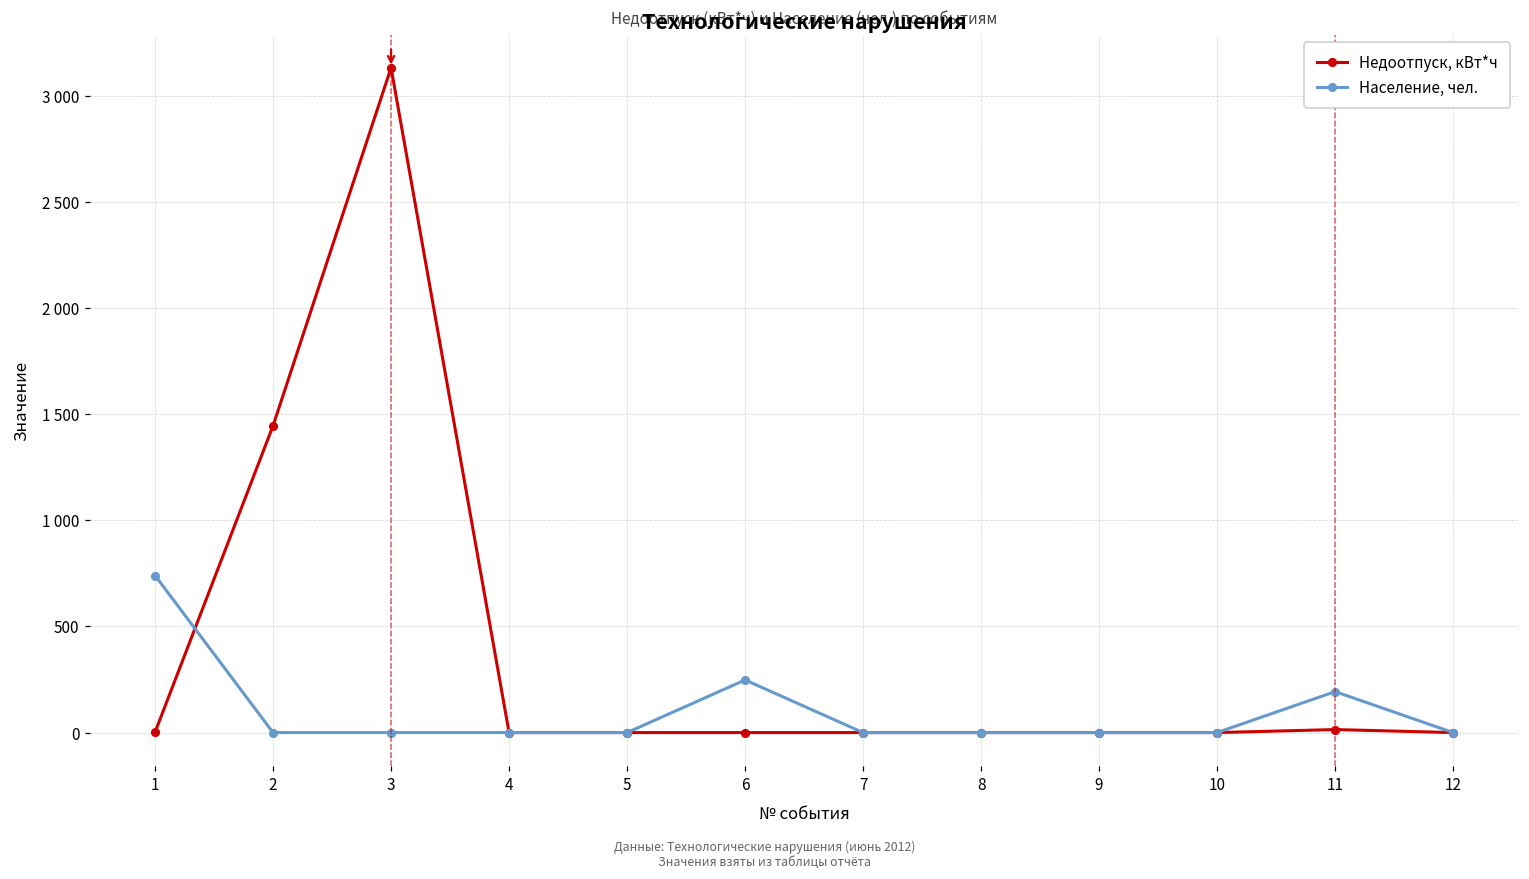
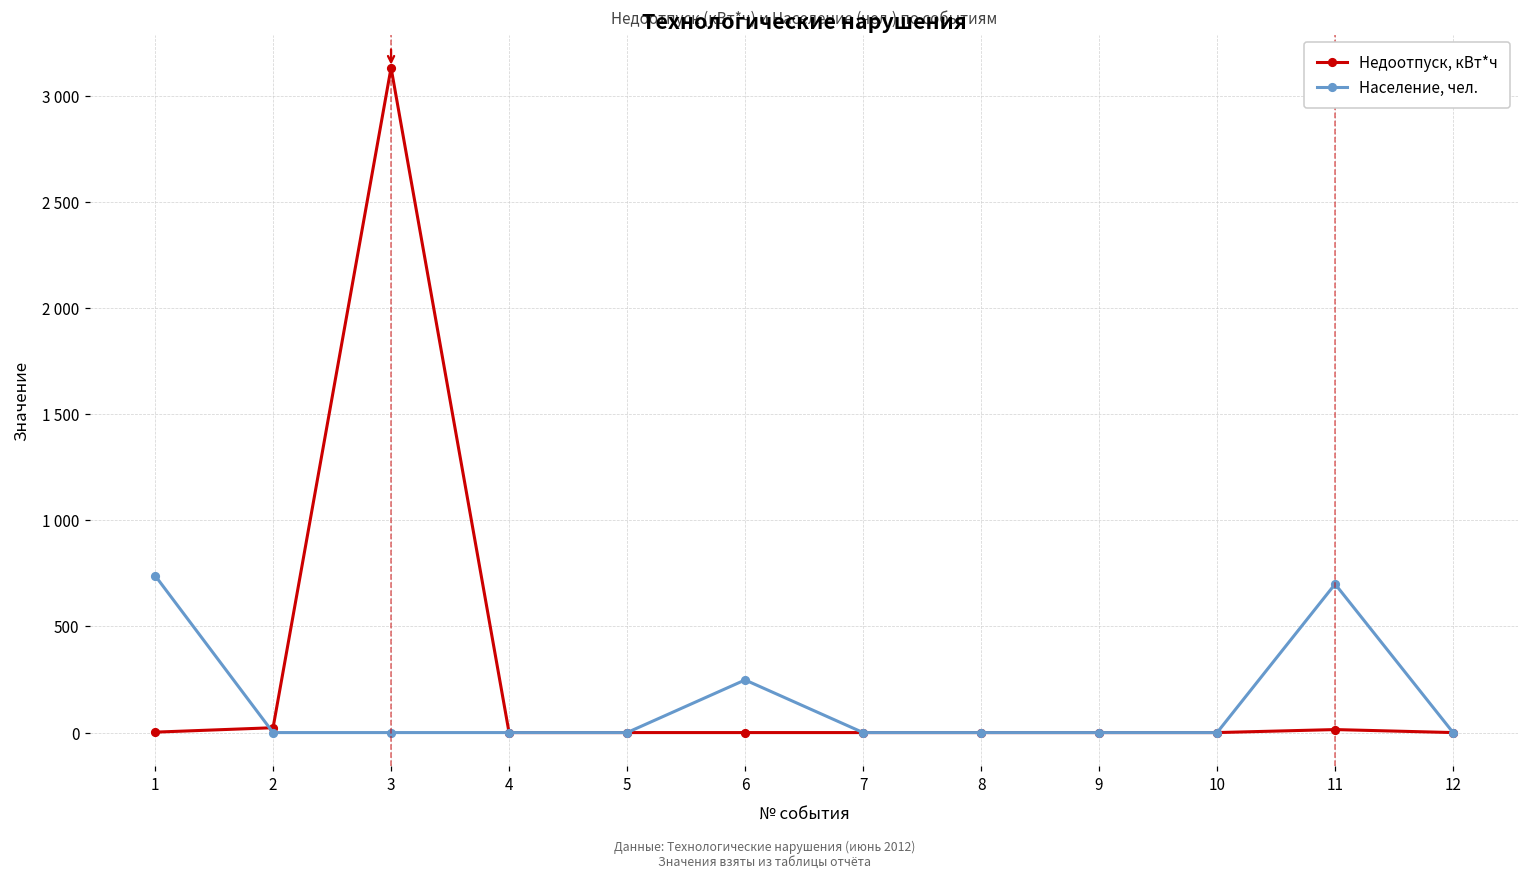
Недоотпуск, кВт*ч, 2: 1450 -> 20
Население, чел., 11: 190 -> 700
